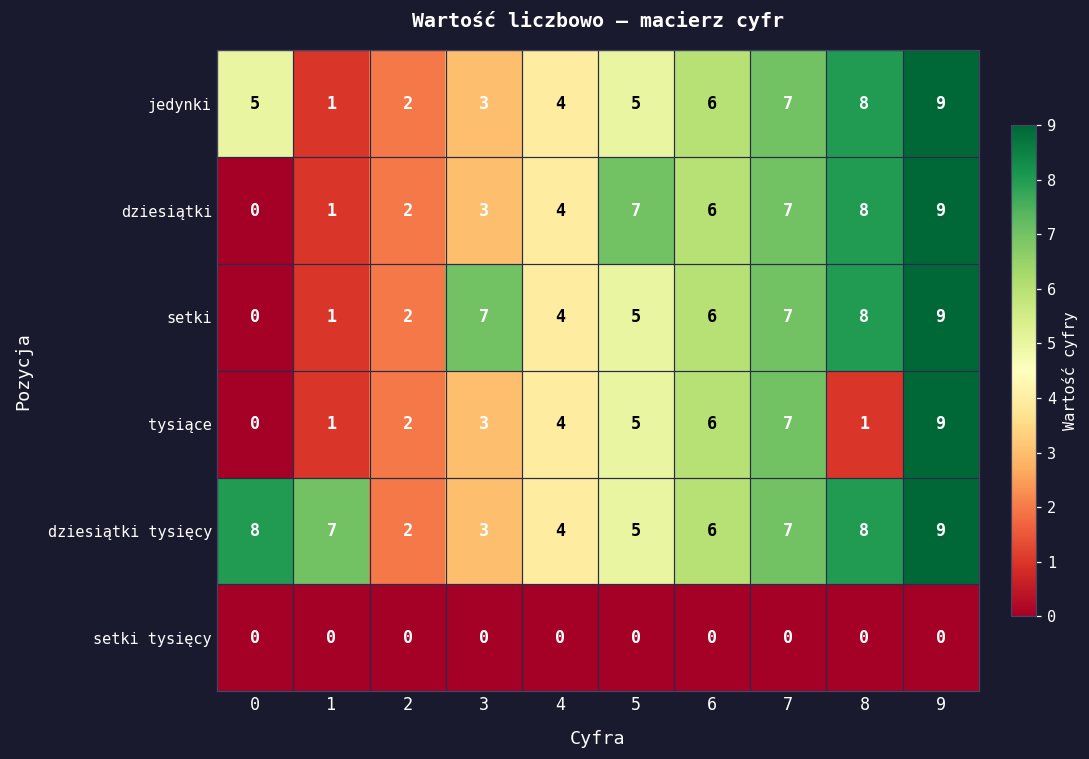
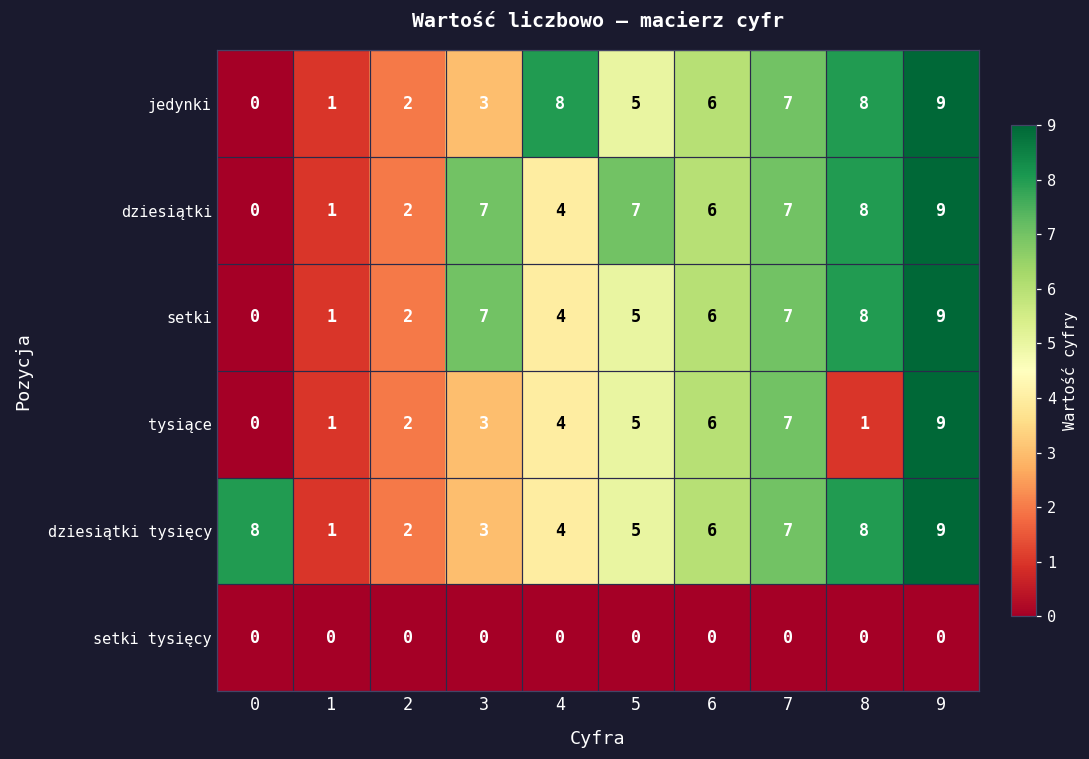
jedynki, 0: 5 -> 0
jedynki, 4: 4 -> 8
dziesiątki, 3: 3 -> 7
dziesiątki tysięcy, 1: 7 -> 1
